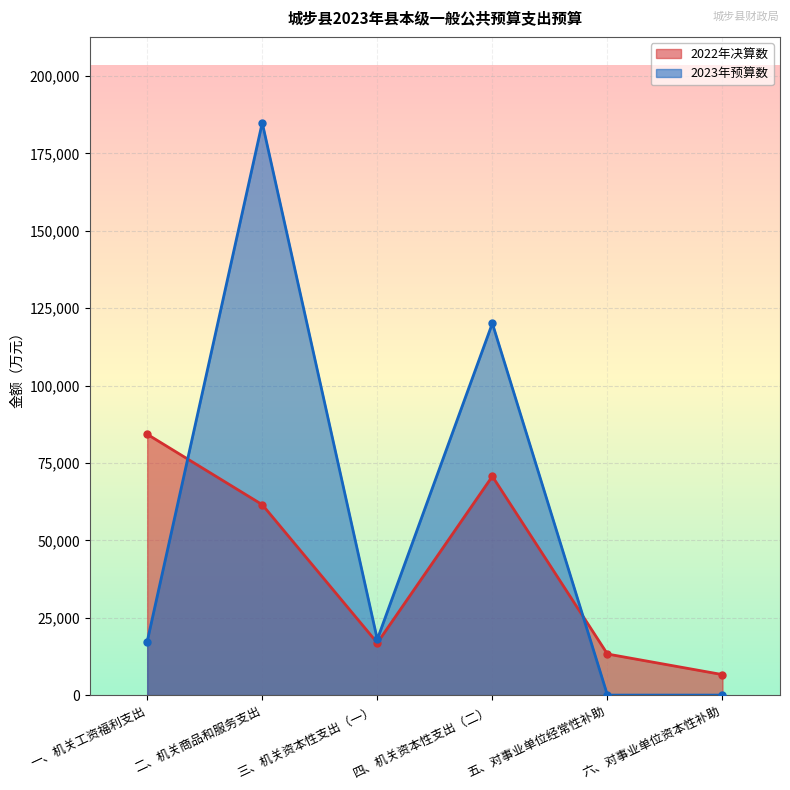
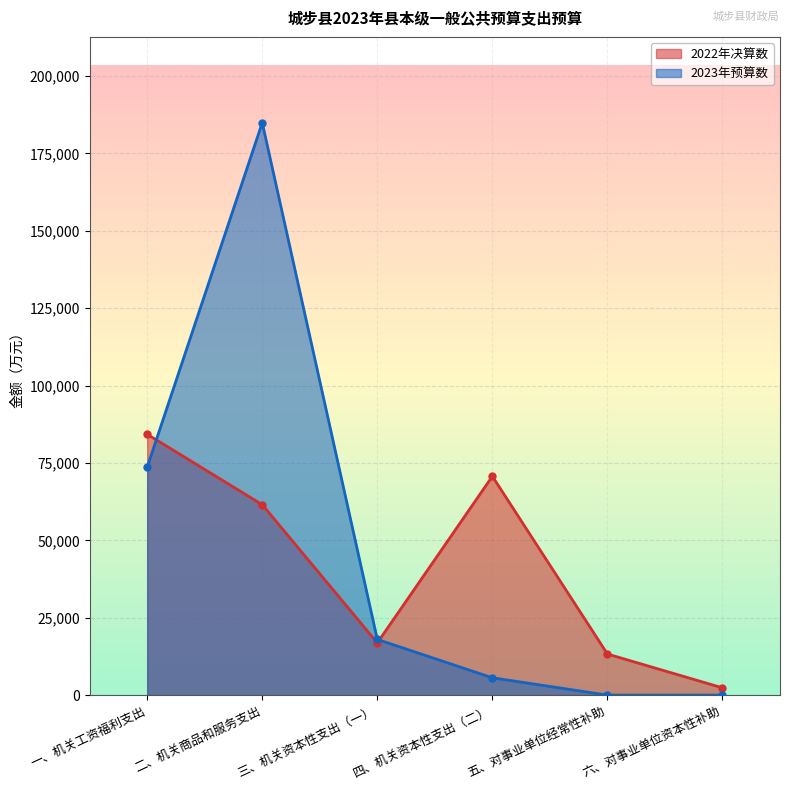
2023年预算数, 一、机关工资福利支出: 17,000 -> 74,000
2023年预算数, 四、机关资本性支出（二）: 120,000 -> 6,000
2022年决算数, 六、对事业单位资本性补助: 7,000 -> 2,000
